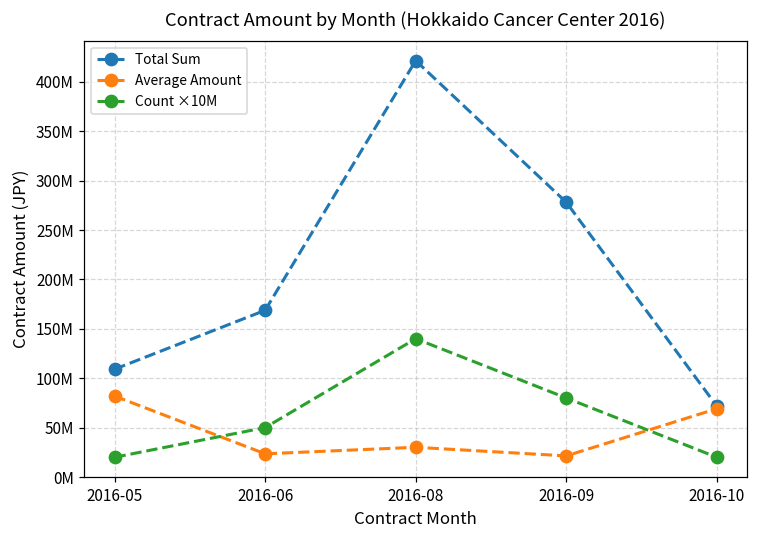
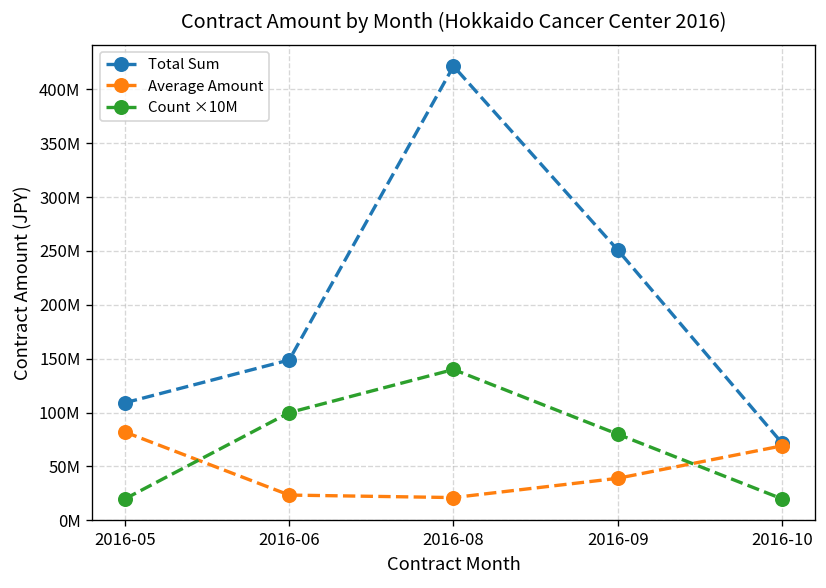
Total Sum, 2016-06: 170000000 -> 150000000
Count ×10M, 2016-06: 50000000 -> 100000000
Average Amount, 2016-08: 30000000 -> 20000000
Total Sum, 2016-09: 280000000 -> 250000000
Average Amount, 2016-09: 20000000 -> 40000000
